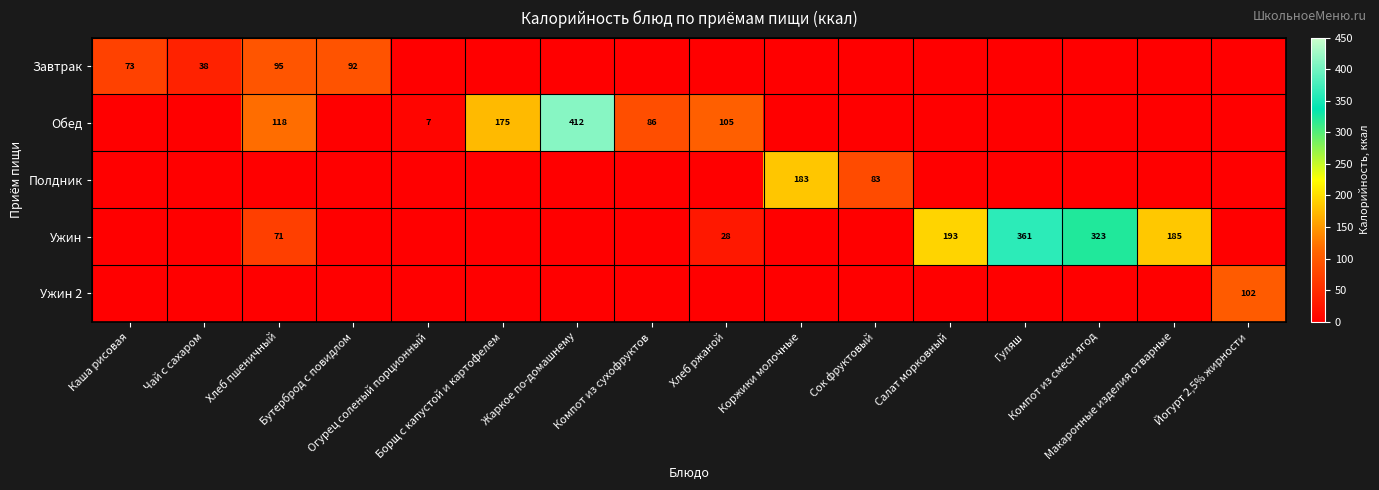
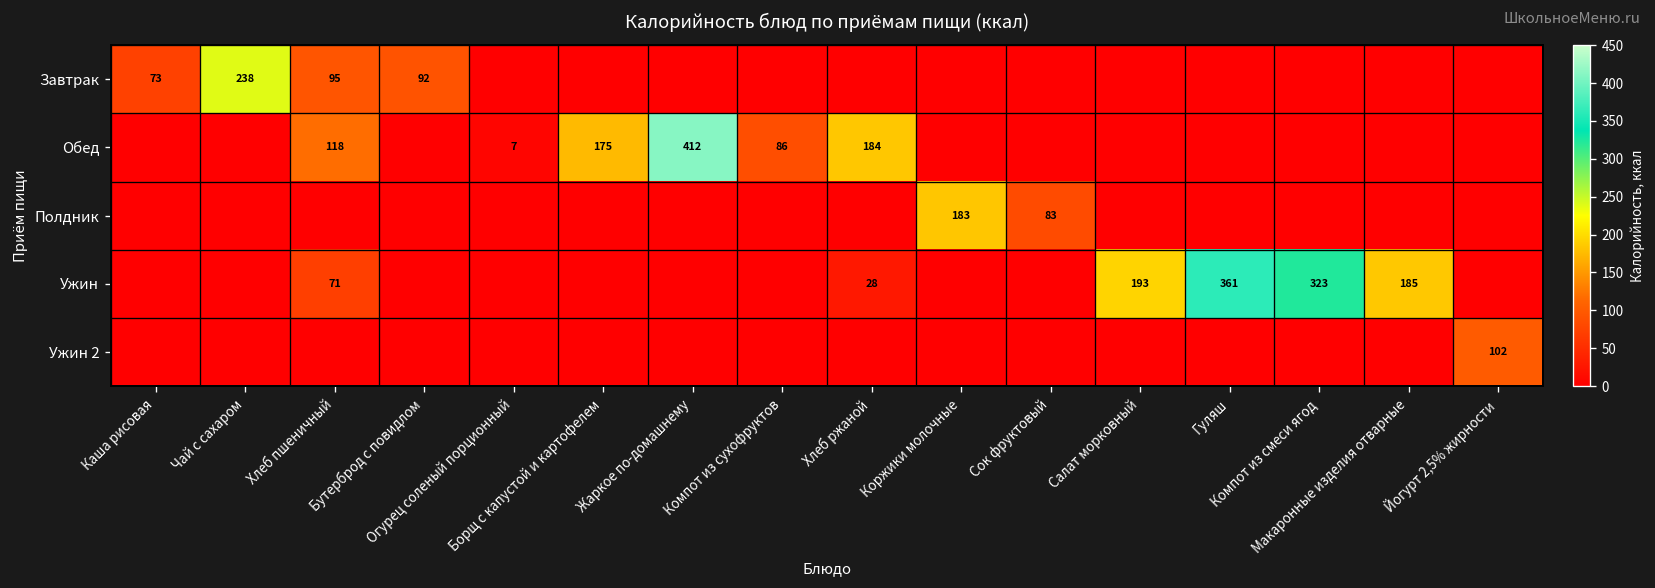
Завтрак, Чай с сахаром: 38 -> 238
Обед, Хлеб ржаной: 105 -> 184
